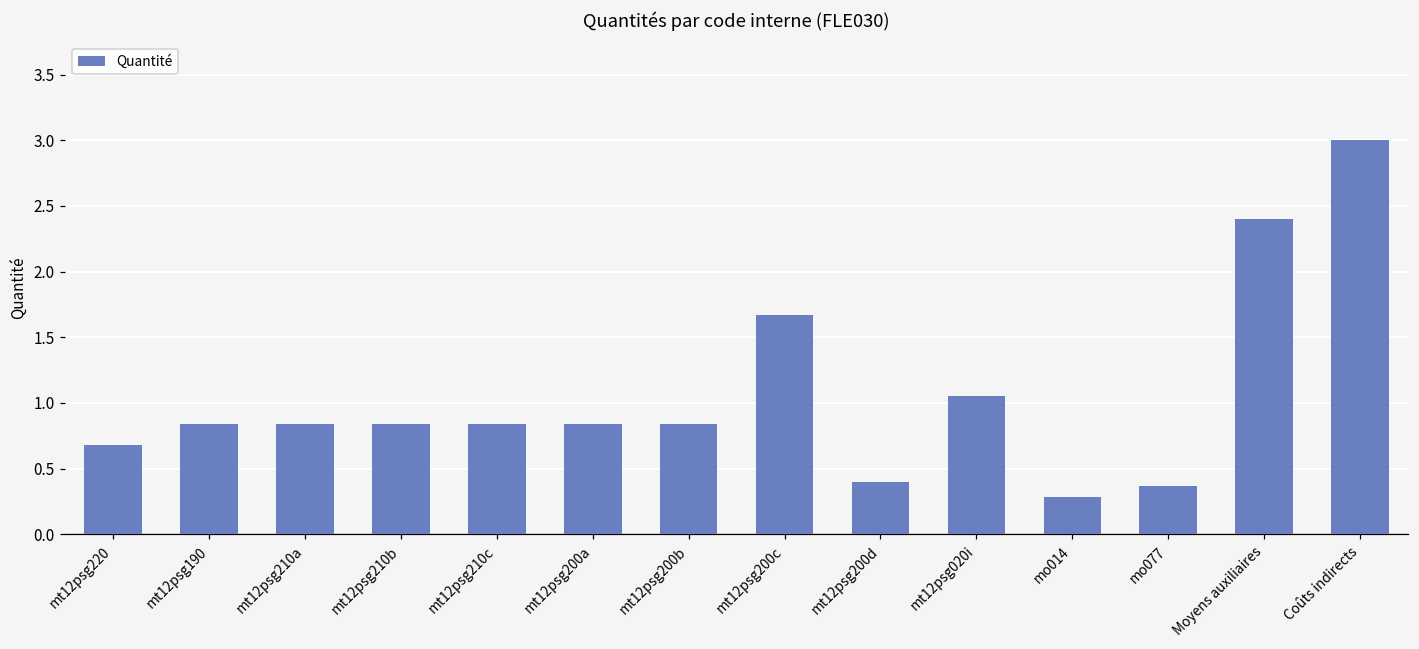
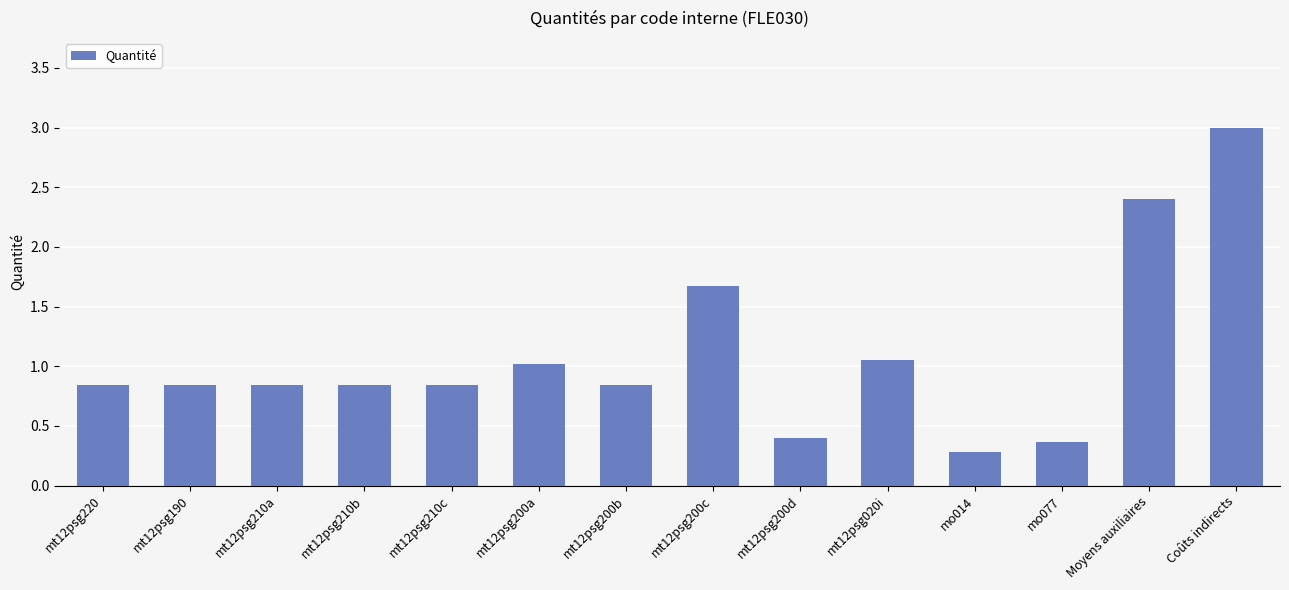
mt12psg220: 0.68 -> 0.84
mt12psg200a: 0.84 -> 1.02
